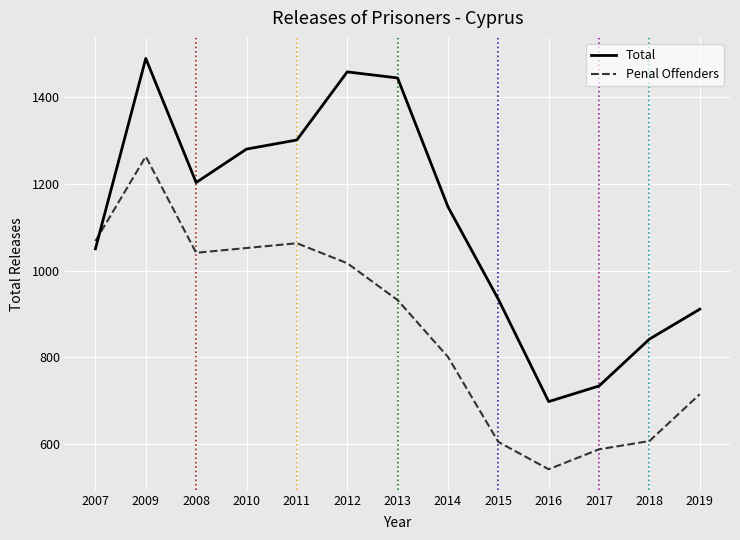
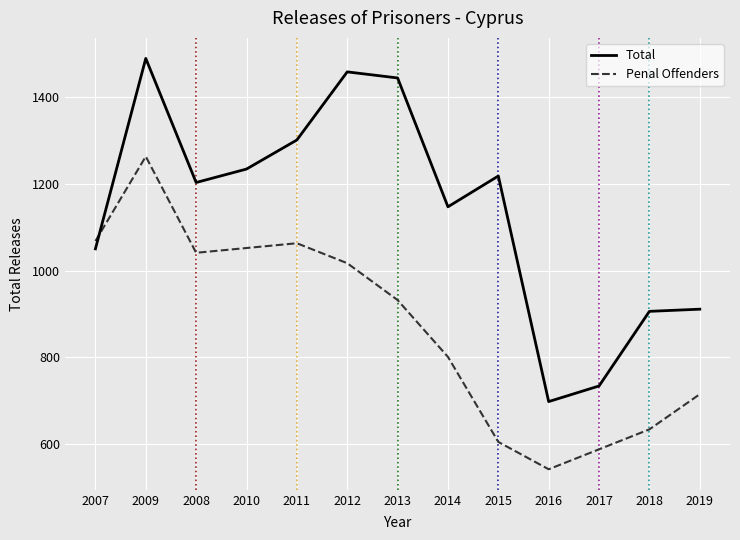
Total, 2010: 1280 -> 1230
Total, 2015: 930 -> 1220
Total, 2018: 840 -> 910
Penal Offenders, 2018: 610 -> 630
